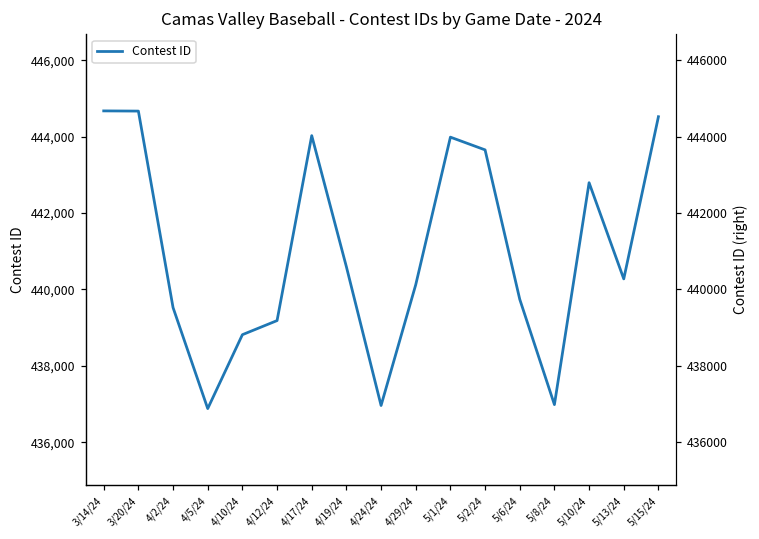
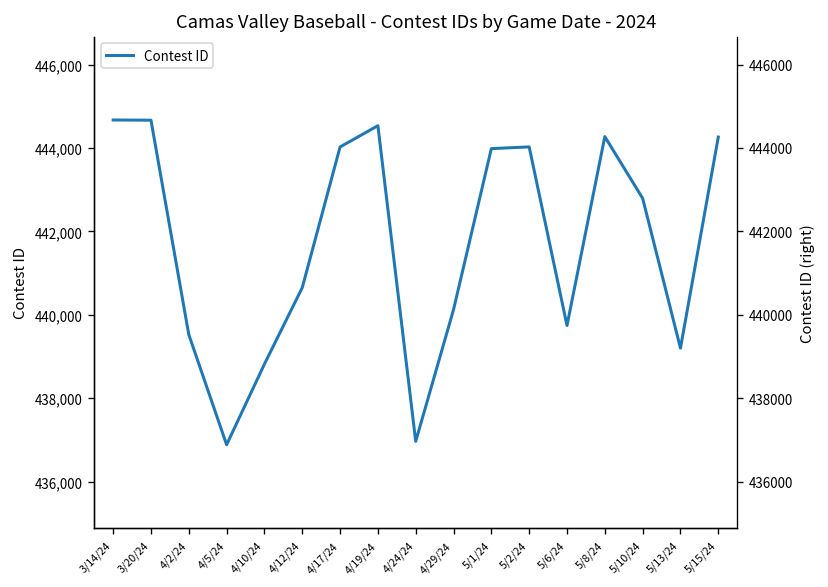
4/12/24: 439,200 -> 440,700
4/19/24: 440,600 -> 444,500
5/2/24: 443,700 -> 444,000
5/8/24: 437,000 -> 444,300
5/13/24: 440,300 -> 439,200
5/15/24: 444,500 -> 444,300
